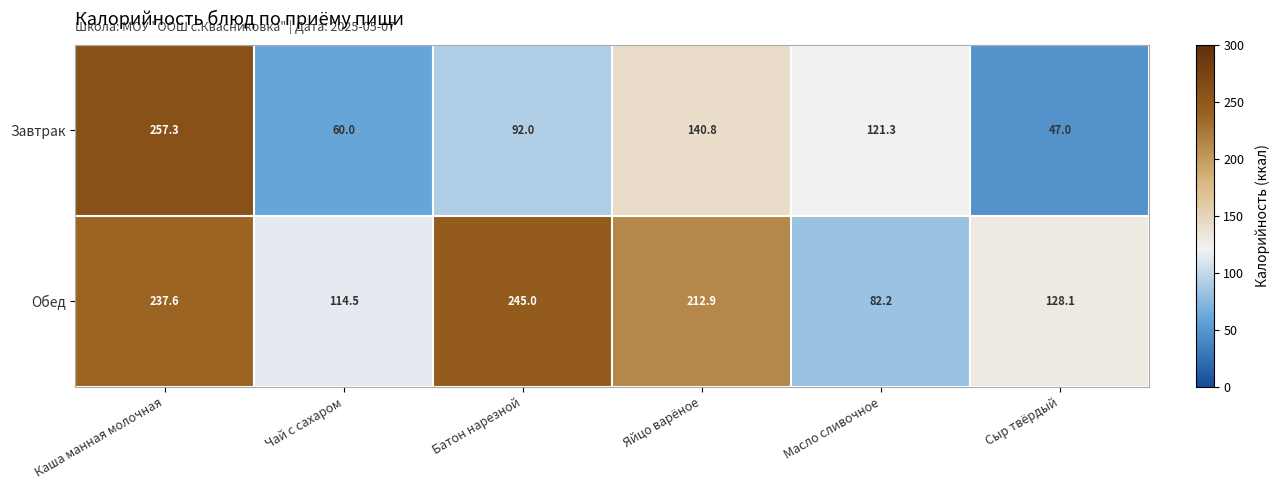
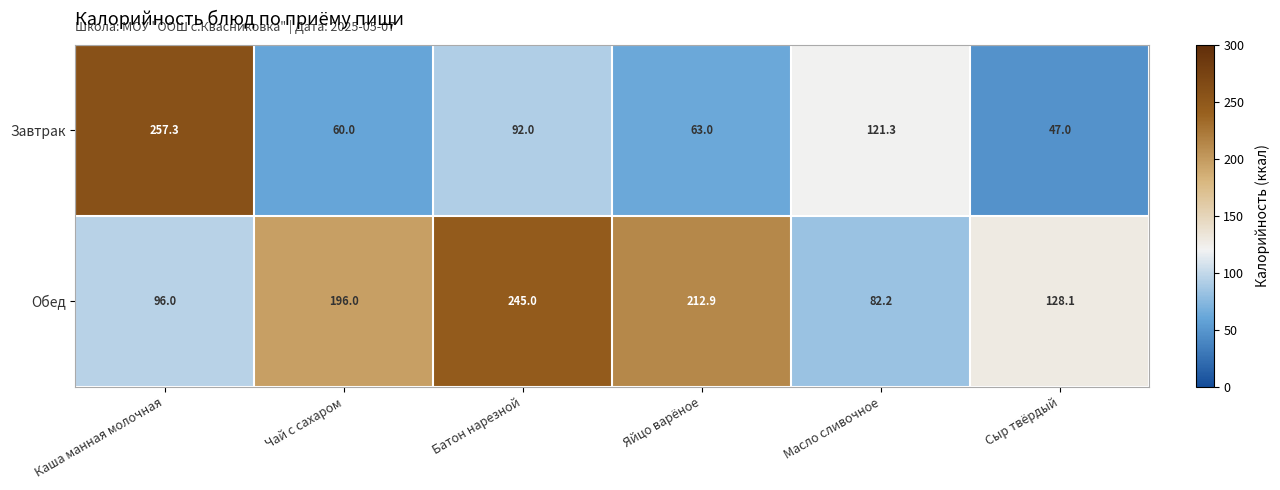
Завтрак, Яйцо варёное: 140.8 -> 63.0
Обед, Каша манная молочная: 237.6 -> 96.0
Обед, Чай с сахаром: 114.5 -> 196.0
